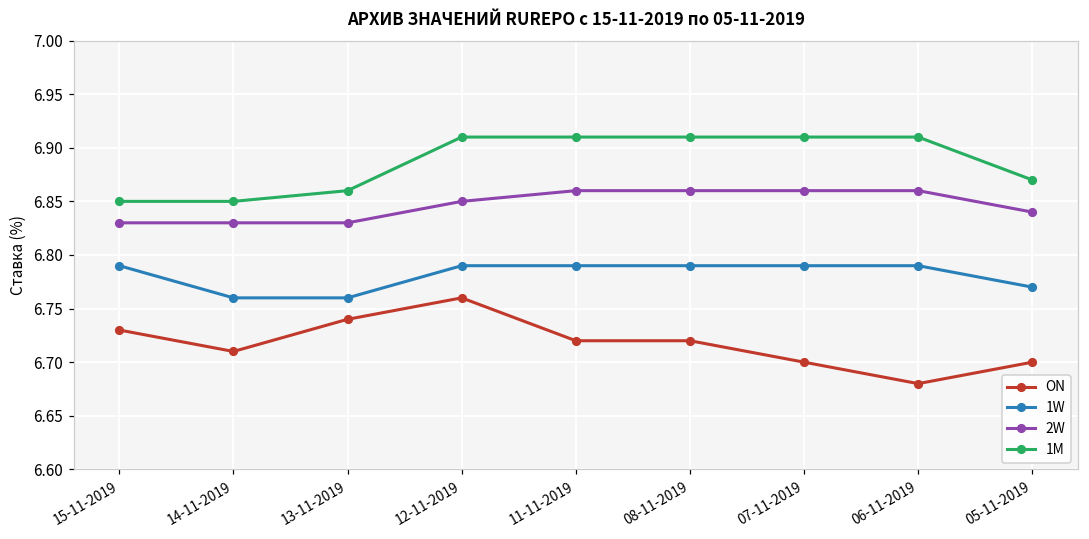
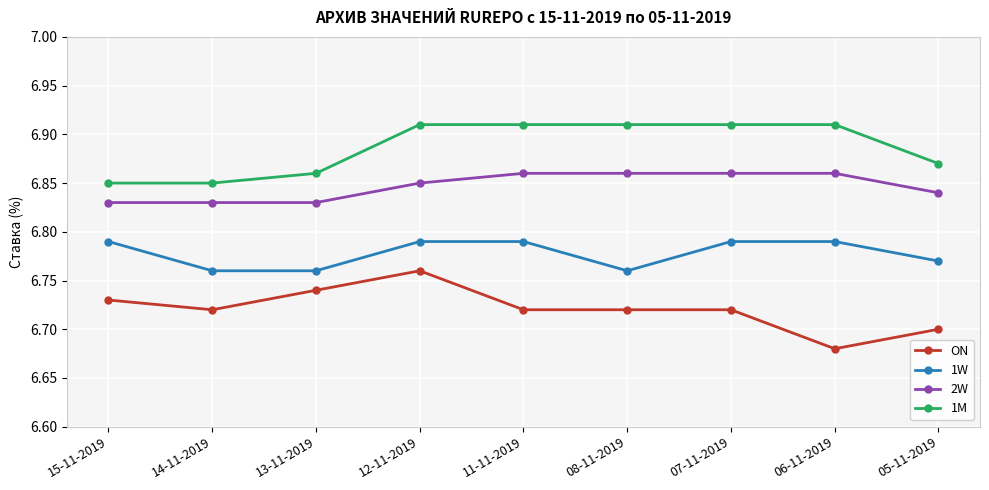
ON, 14-11-2019: 6.71 -> 6.72
1W, 08-11-2019: 6.79 -> 6.76
ON, 07-11-2019: 6.70 -> 6.72
